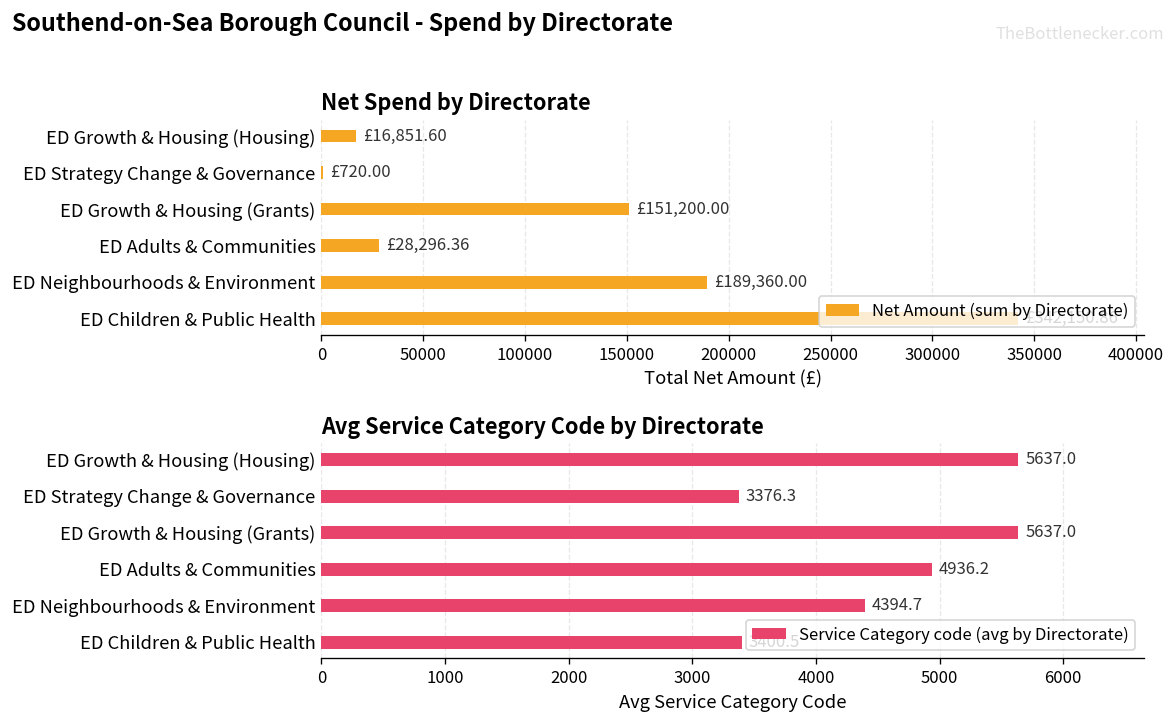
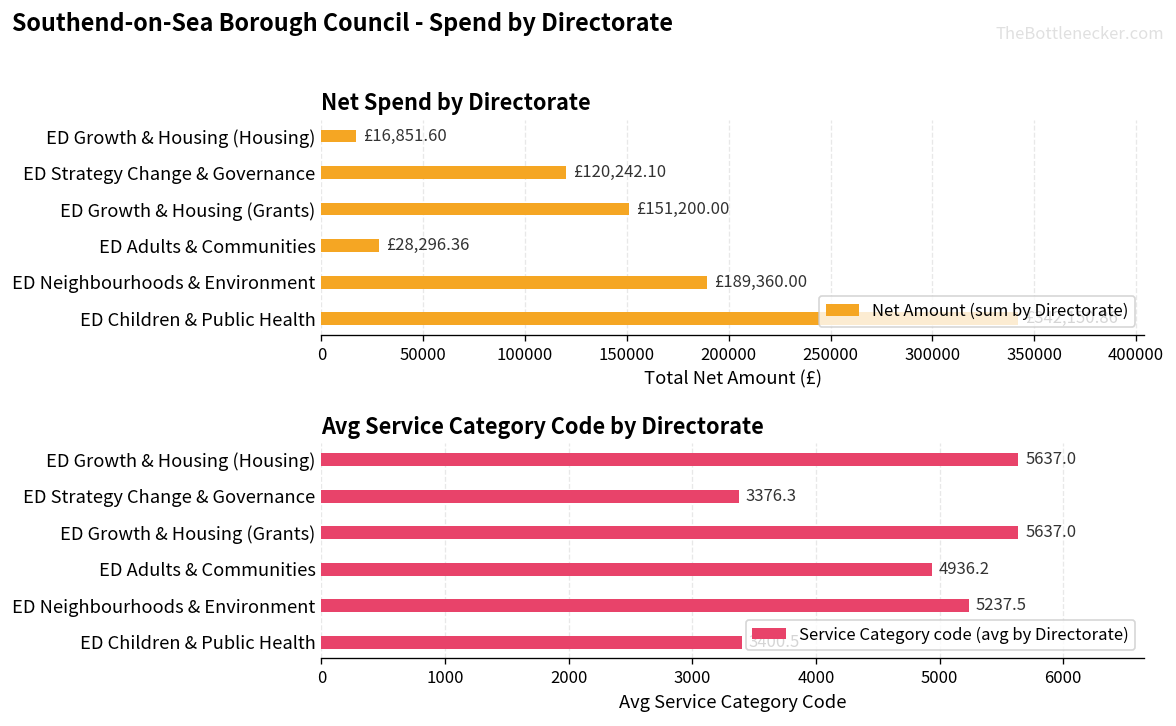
Net Spend by Directorate, ED Strategy Change & Governance: £720.00 -> £120,242.10
Avg Service Category Code by Directorate, ED Neighbourhoods & Environment: 4394.7 -> 5237.5
